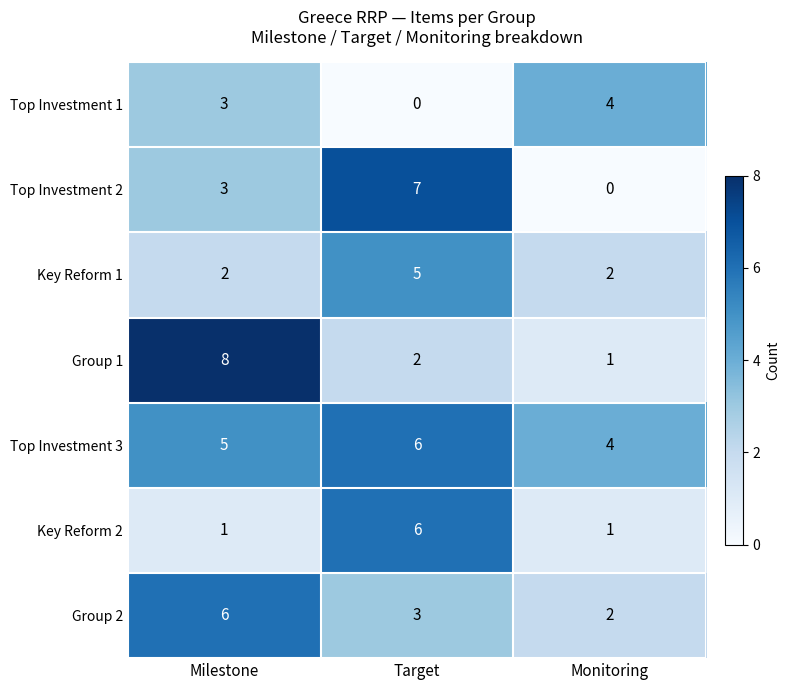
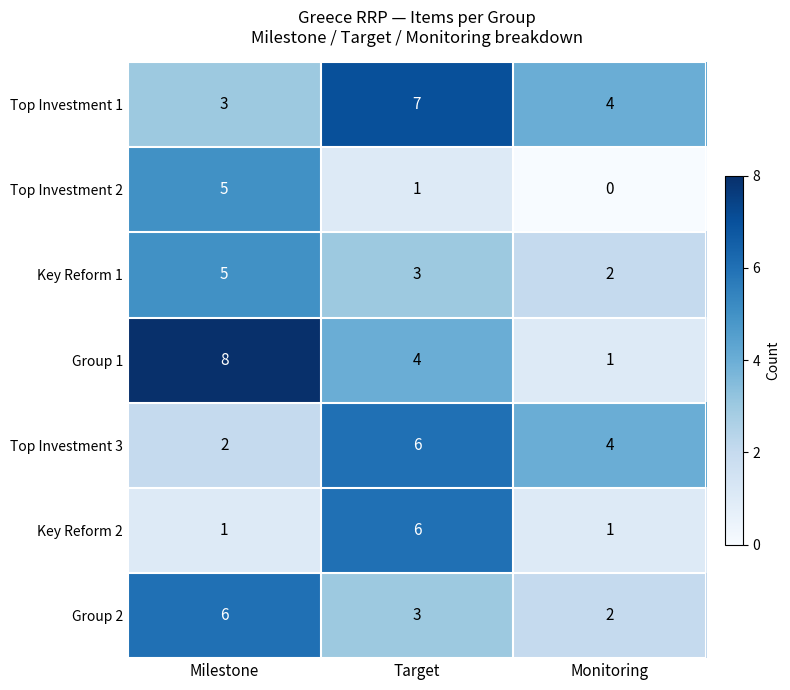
Top Investment 1, Target: 0 -> 7
Top Investment 2, Milestone: 3 -> 5
Top Investment 2, Target: 7 -> 1
Key Reform 1, Milestone: 2 -> 5
Key Reform 1, Target: 5 -> 3
Group 1, Target: 2 -> 4
Top Investment 3, Milestone: 5 -> 2
